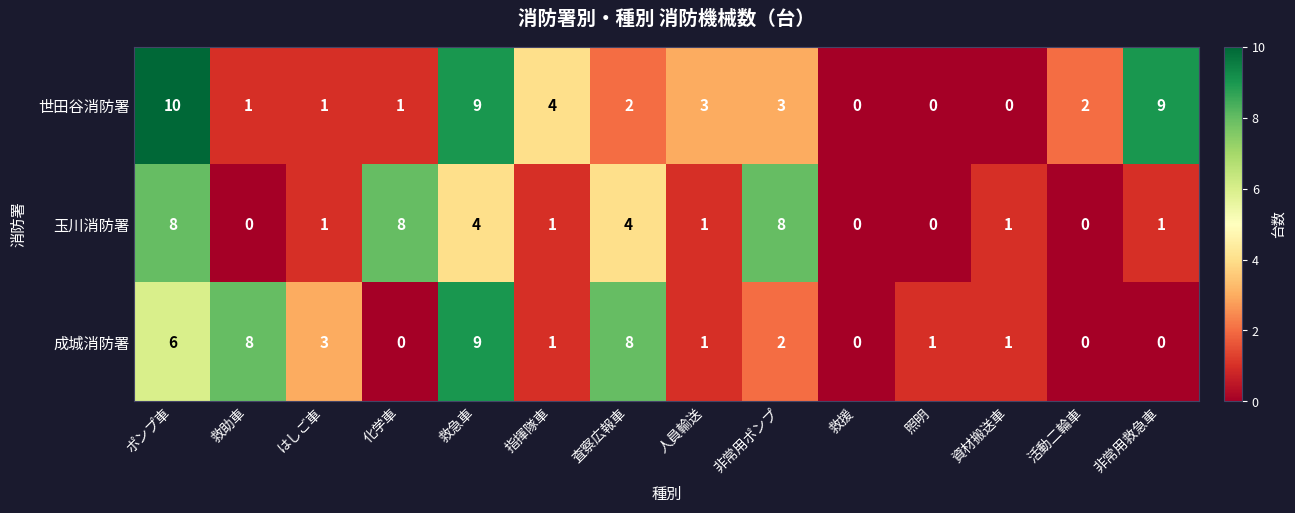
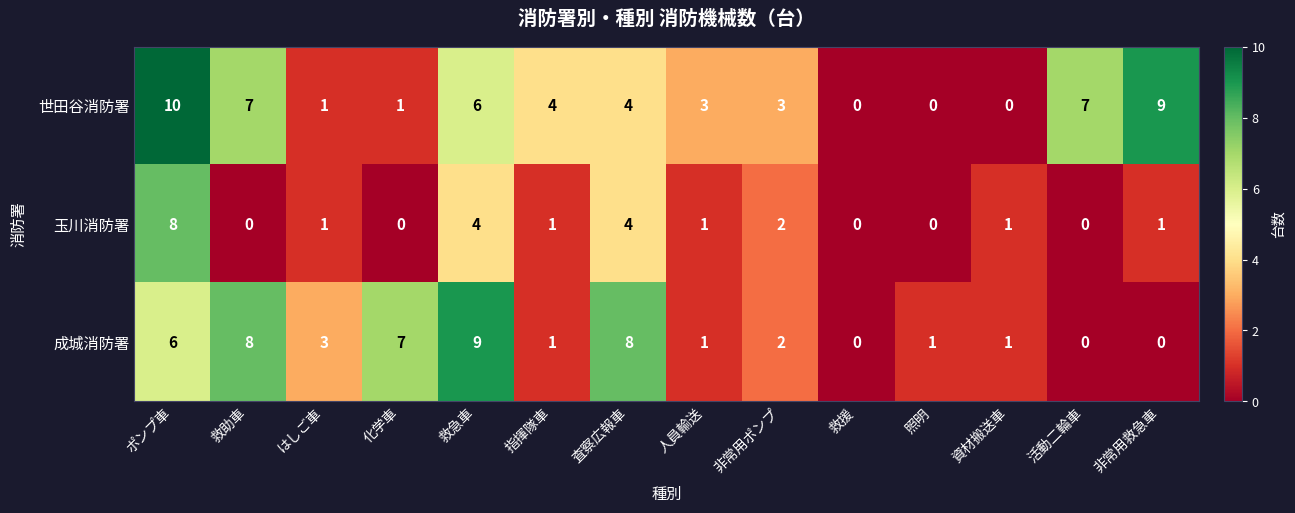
世田谷消防署, 救助車: 1 -> 7
世田谷消防署, 救急車: 9 -> 6
世田谷消防署, 査察広報車: 2 -> 4
世田谷消防署, 活動二輪車: 2 -> 7
玉川消防署, 化学車: 8 -> 0
玉川消防署, 非常用ポンプ: 8 -> 2
成城消防署, 化学車: 0 -> 7
